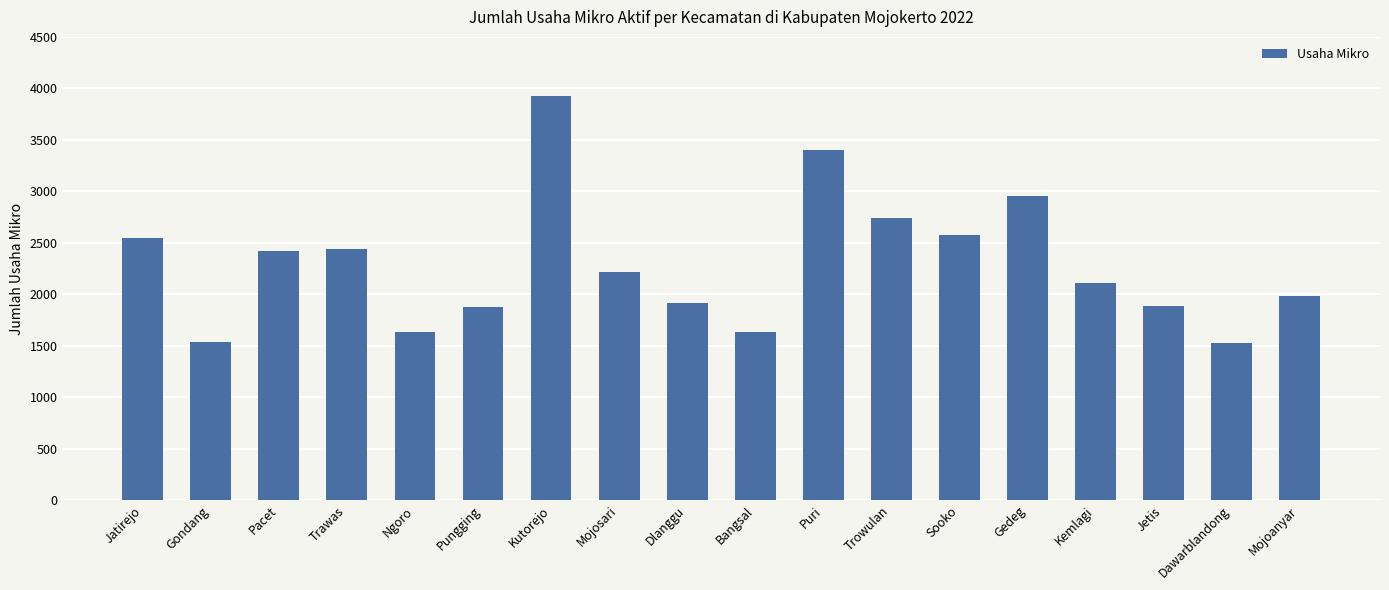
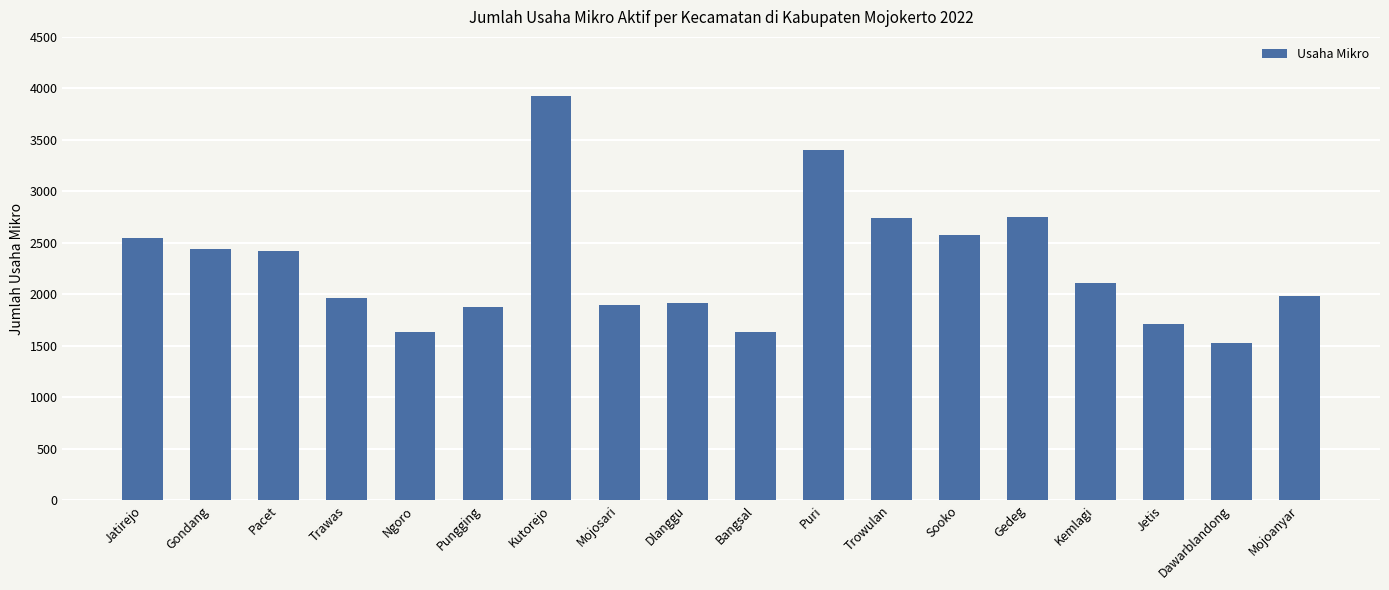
Gondang: 1530 -> 2440
Trawas: 2440 -> 1970
Mojosari: 2210 -> 1900
Gedeg: 2950 -> 2750
Jetis: 1880 -> 1710
